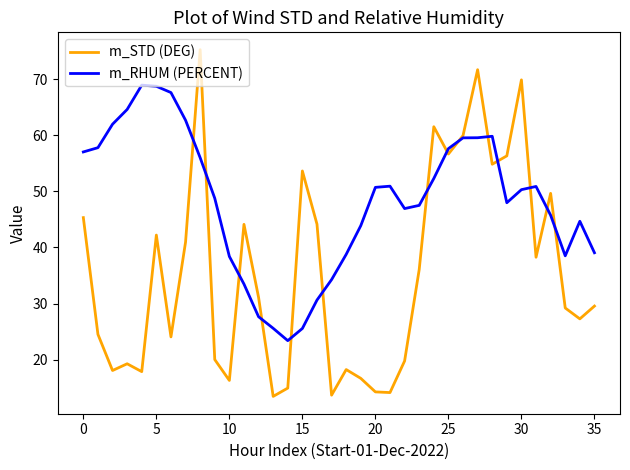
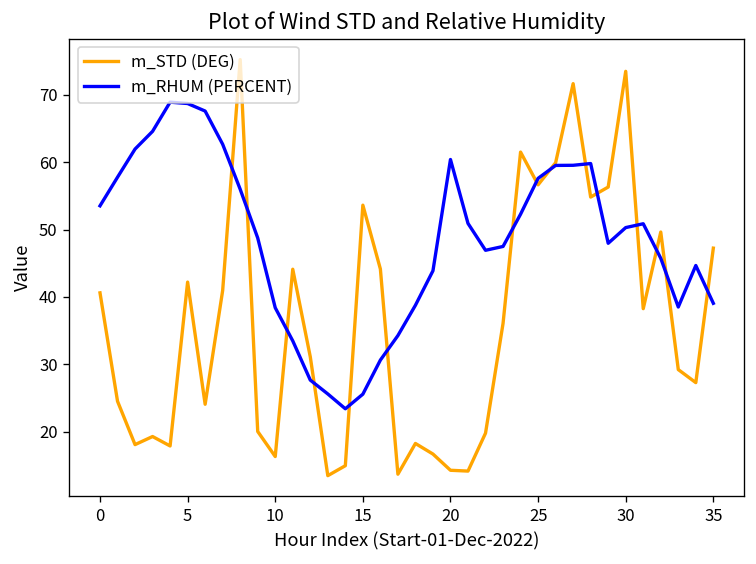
m_STD (DEG), 0: 45 -> 41
m_RHUM (PERCENT), 0: 57 -> 54
m_RHUM (PERCENT), 20: 51 -> 60
m_STD (DEG), 30: 70 -> 73
m_STD (DEG), 35: 30 -> 47
